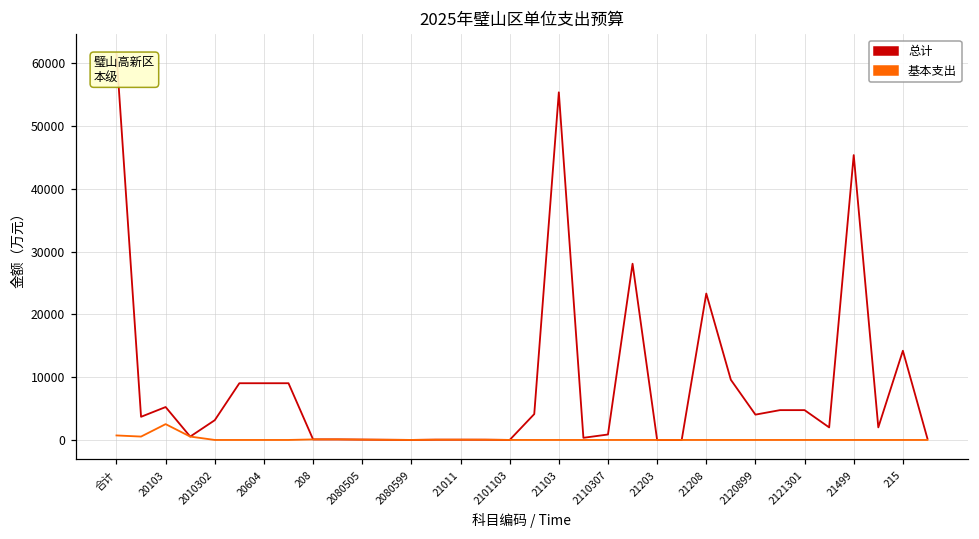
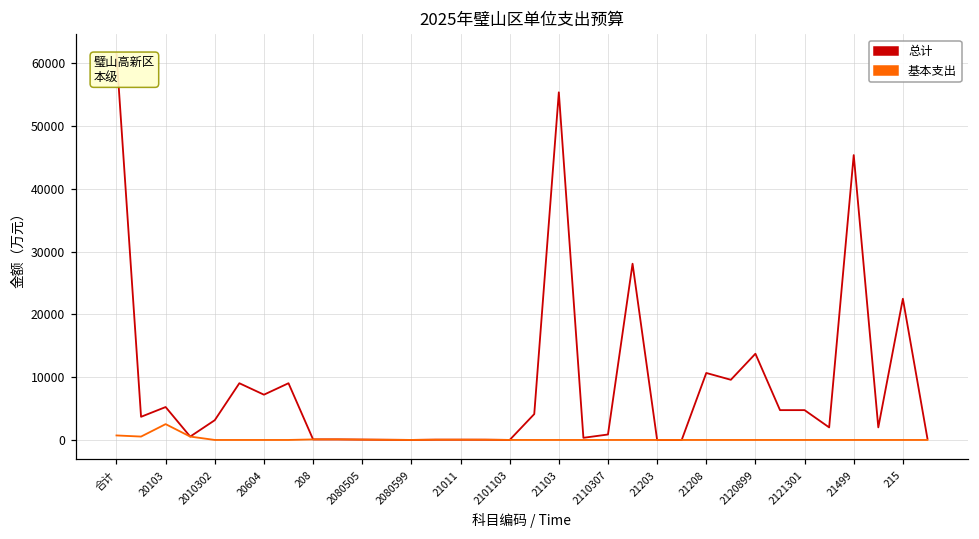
总计, 20604: 9000 -> 7000
总计, 21208: 23000 -> 11000
总计, 2120899: 4000 -> 14000
总计, 215: 14000 -> 22000
